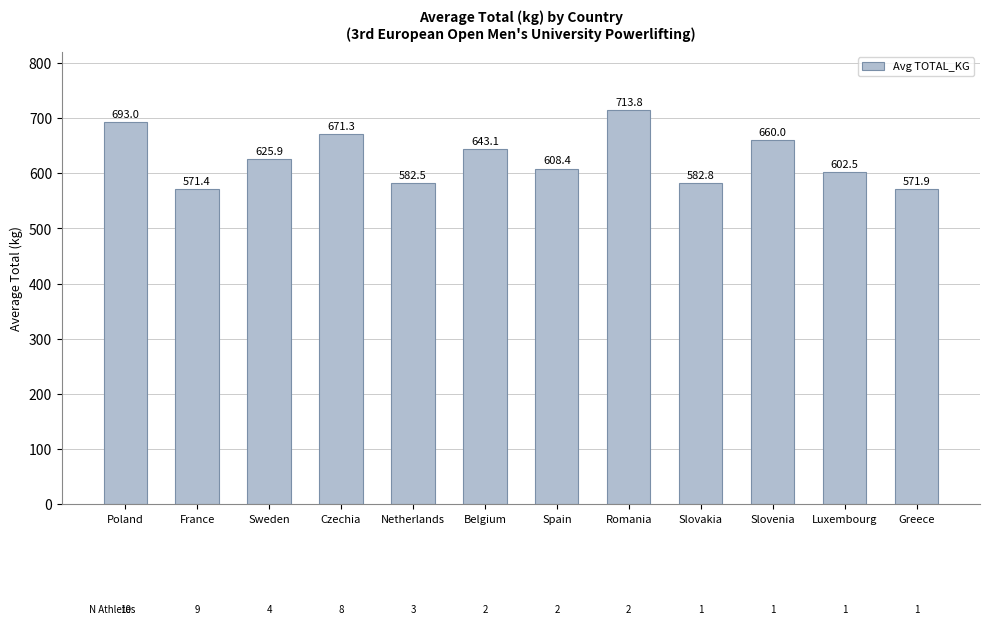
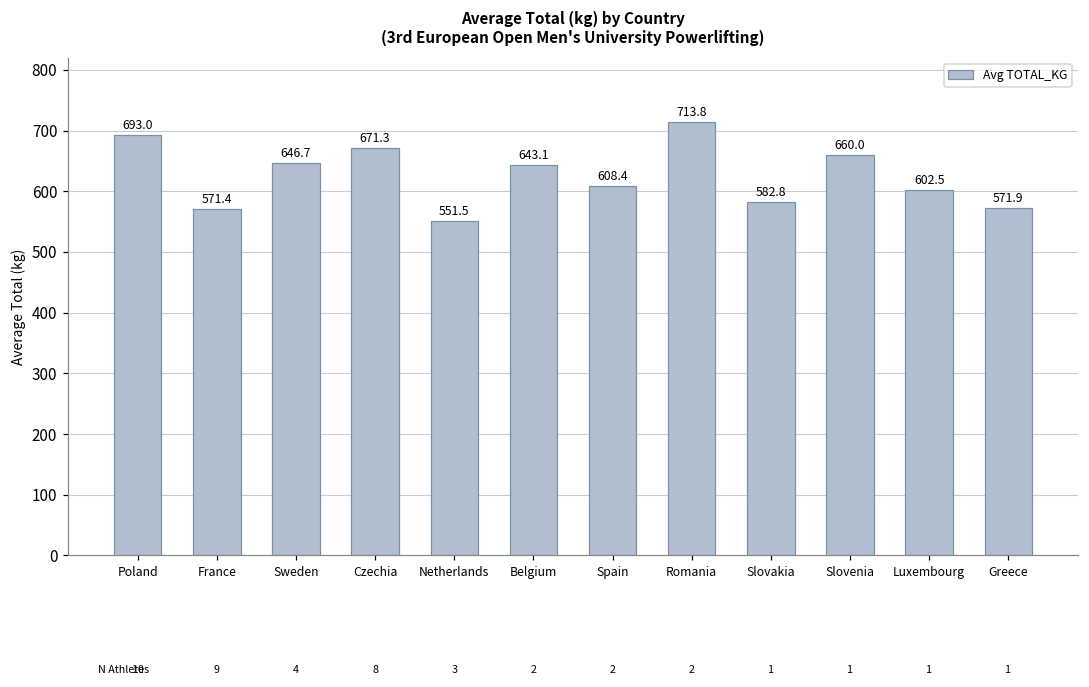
Sweden: 625.9 -> 646.7
Netherlands: 582.5 -> 551.5
